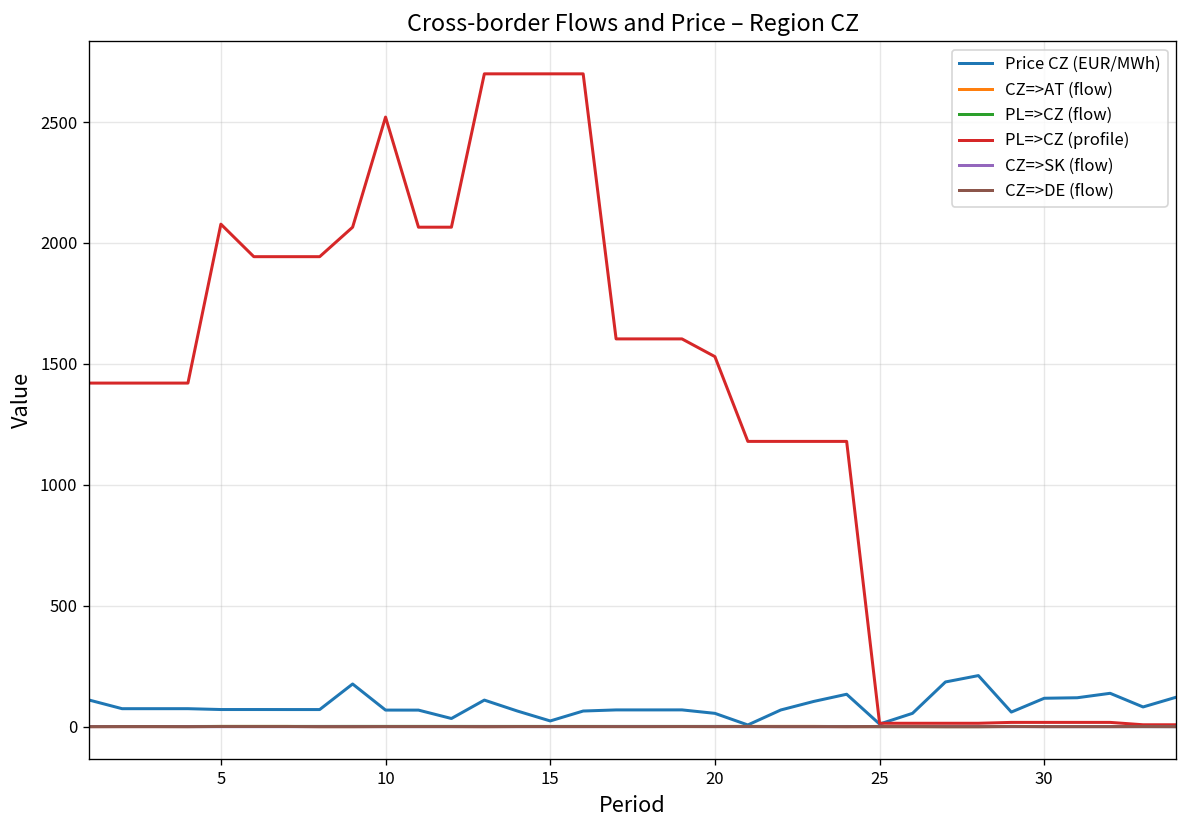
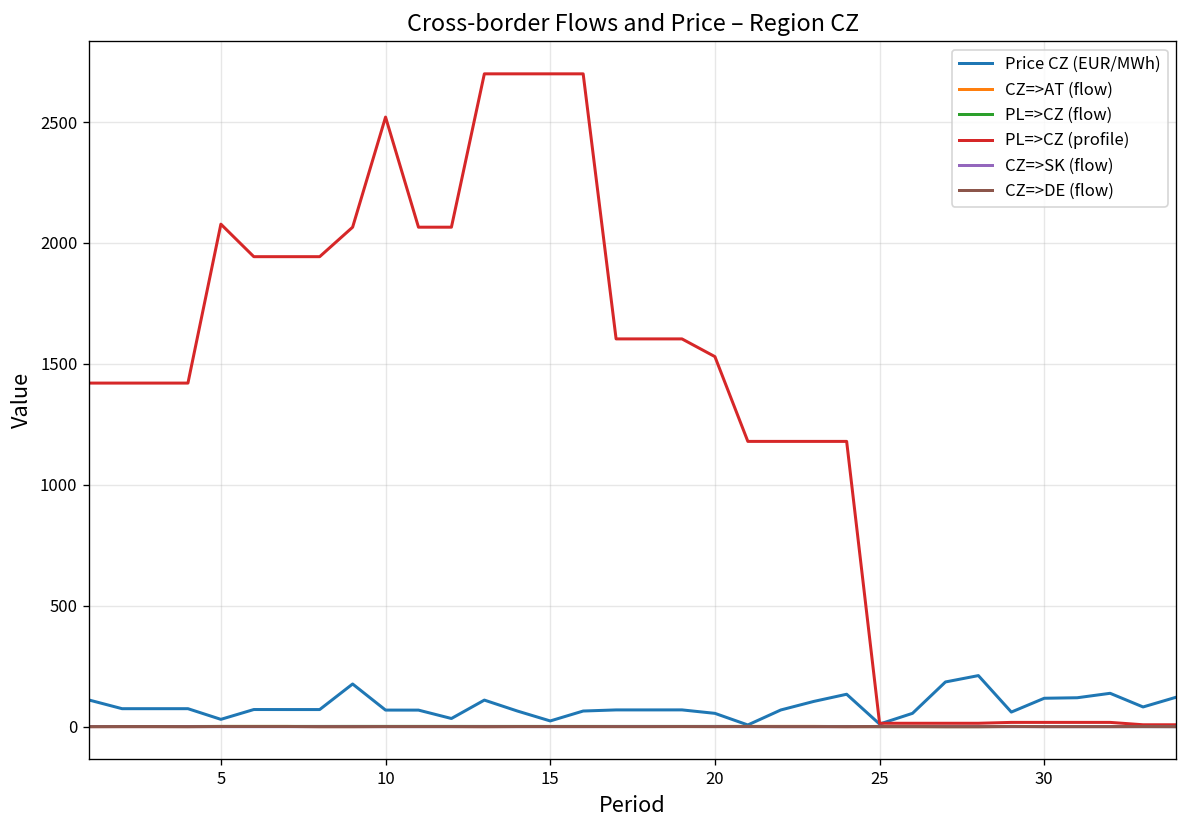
Price CZ (EUR/MWh), 5: 70 -> 30
